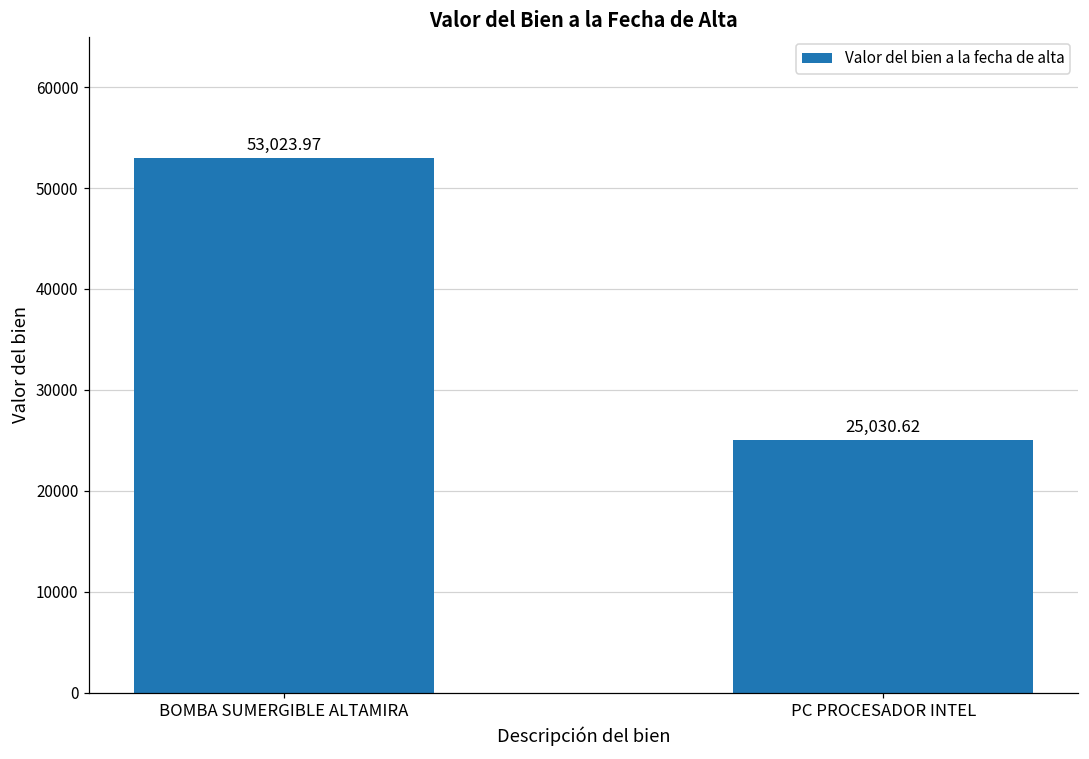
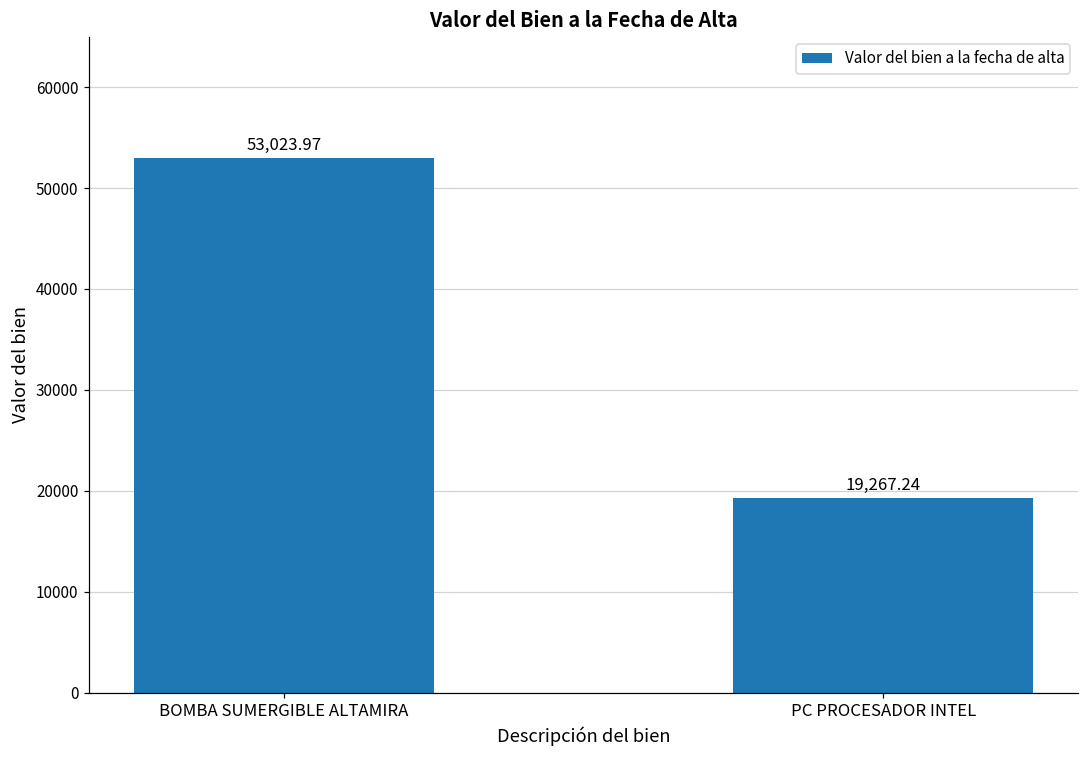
PC PROCESADOR INTEL: 25,030.62 -> 19,267.24
